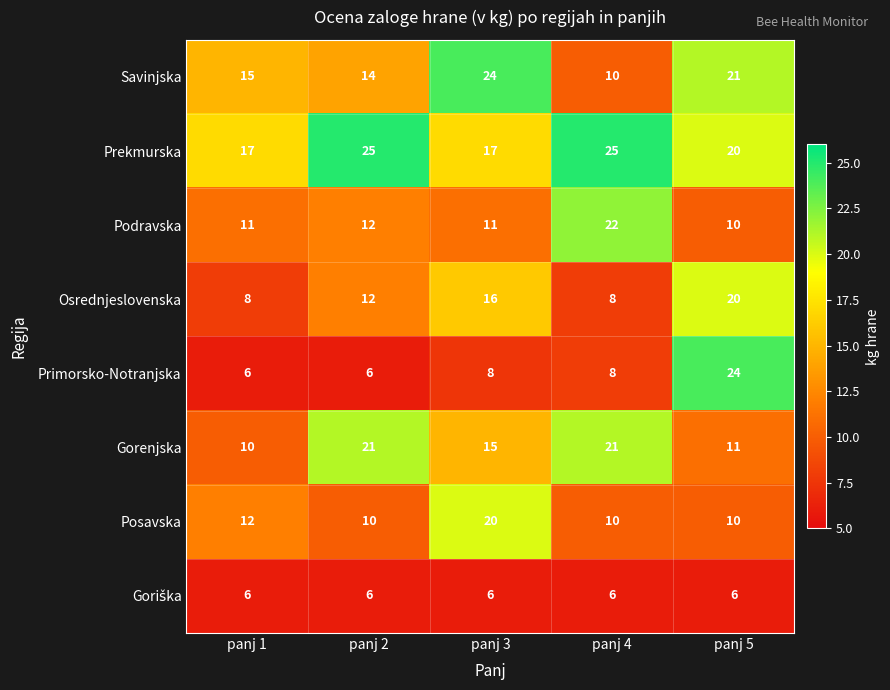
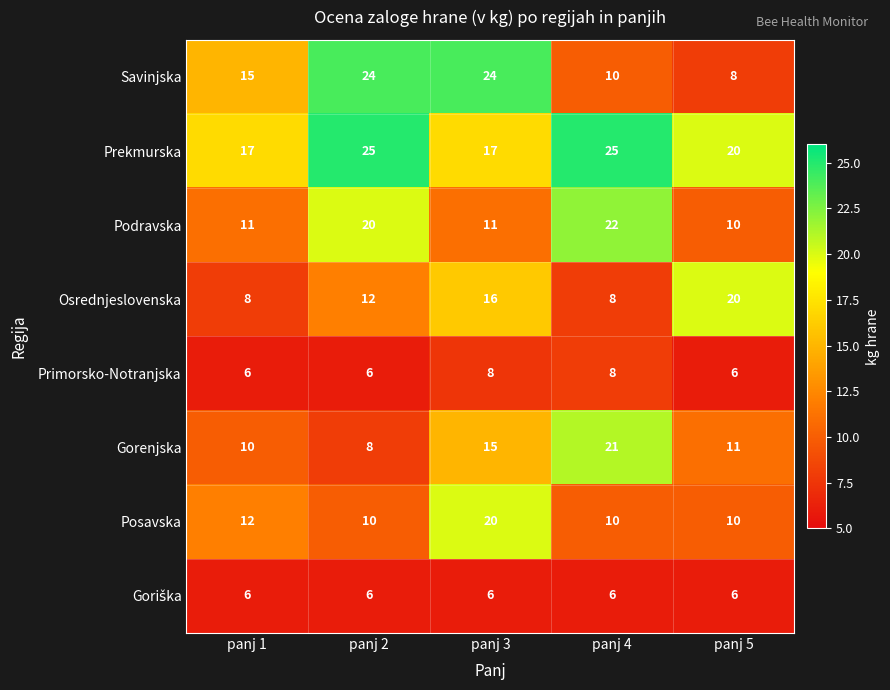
Savinjska, panj 2: 14 -> 24
Savinjska, panj 5: 21 -> 8
Podravska, panj 2: 12 -> 20
Primorsko-Notranjska, panj 5: 24 -> 6
Gorenjska, panj 2: 21 -> 8
